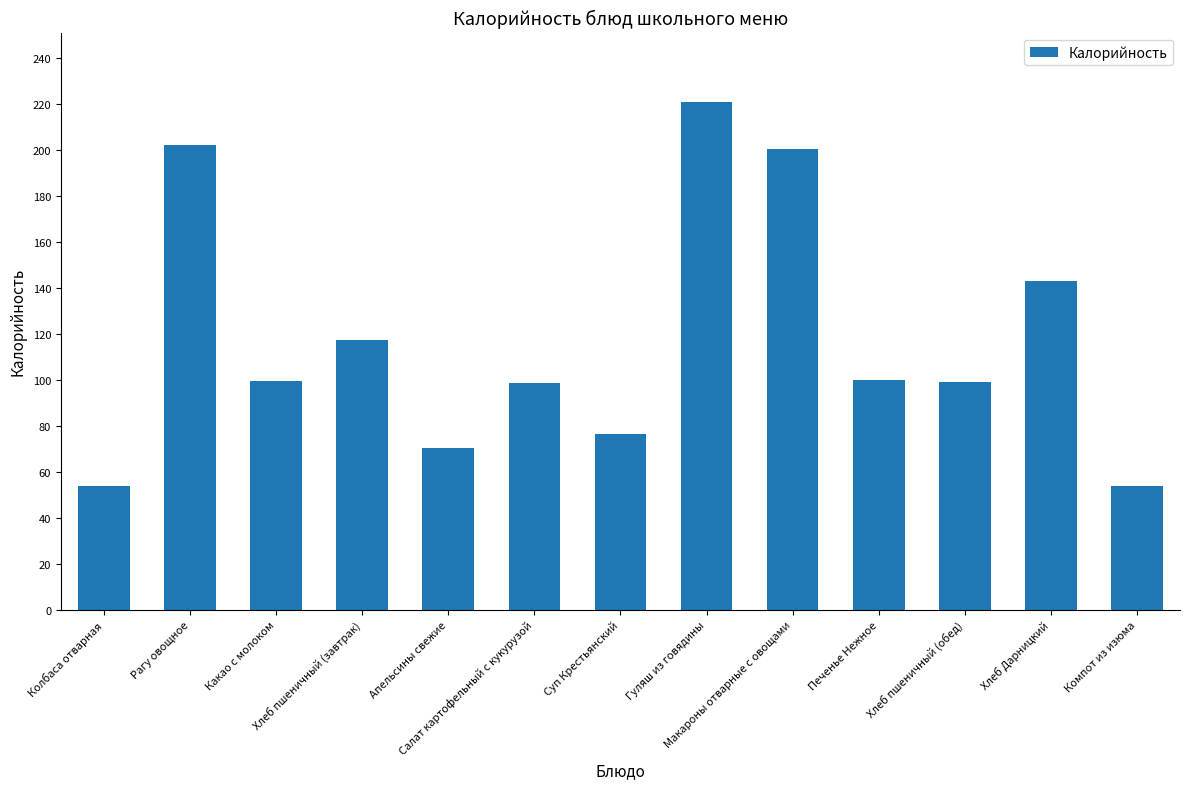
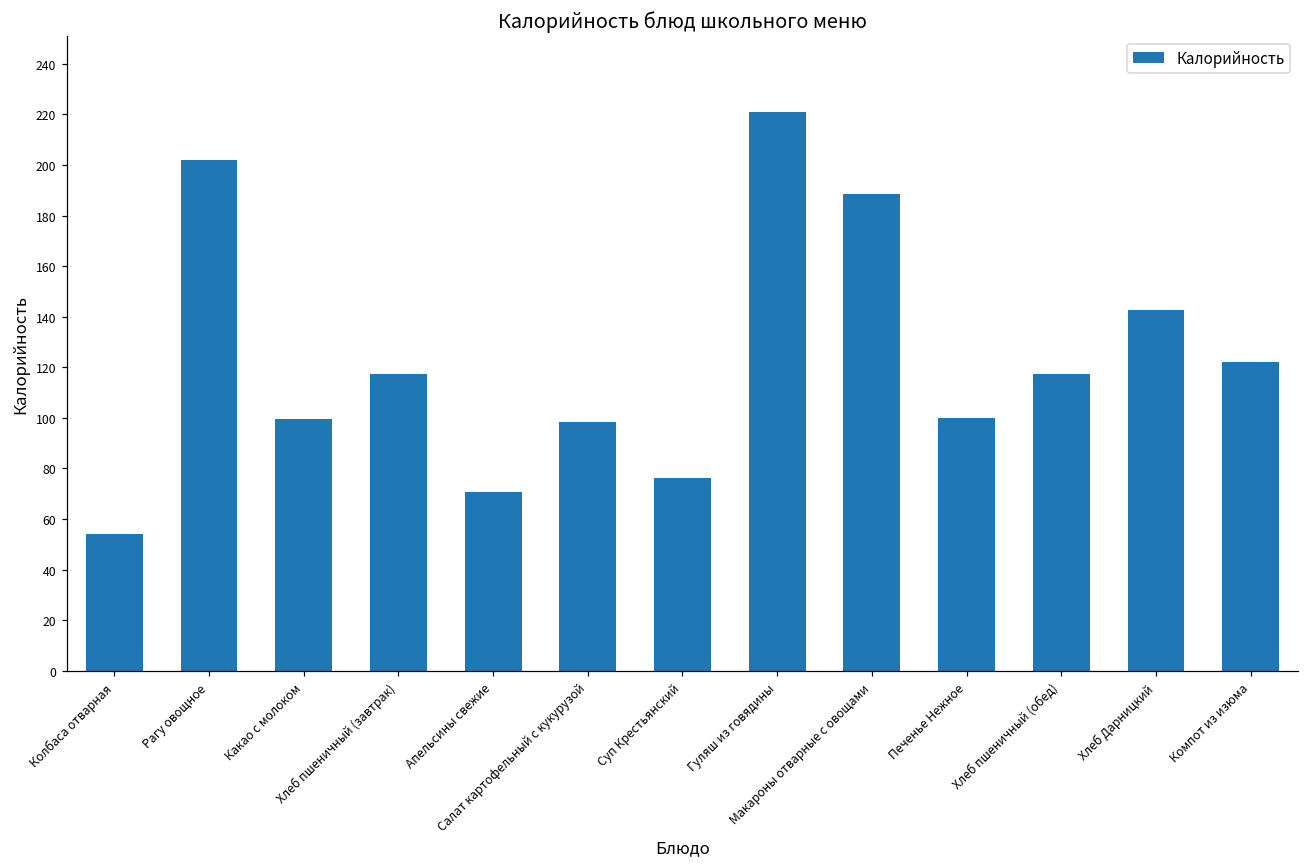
Макароны отварные с овощами: 200 -> 188
Хлеб пшеничный (обед): 99 -> 118
Компот из изюма: 54 -> 122
